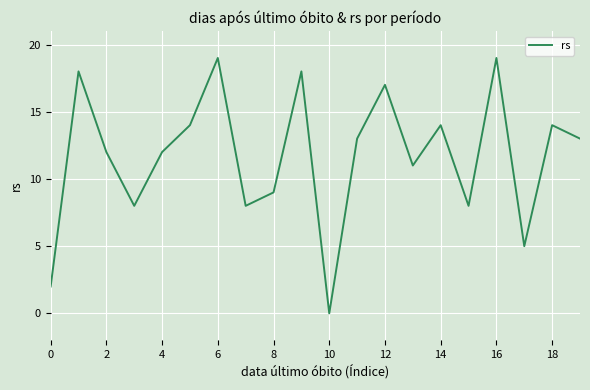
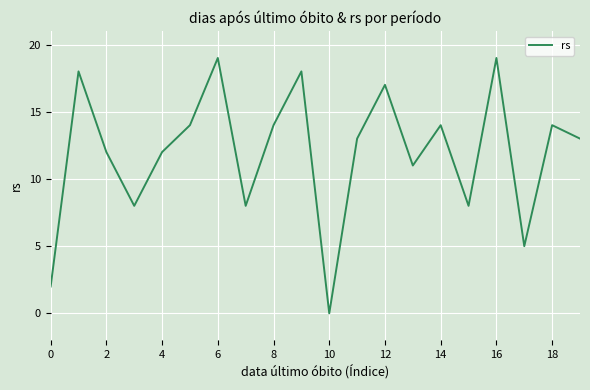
8: 9 -> 14
